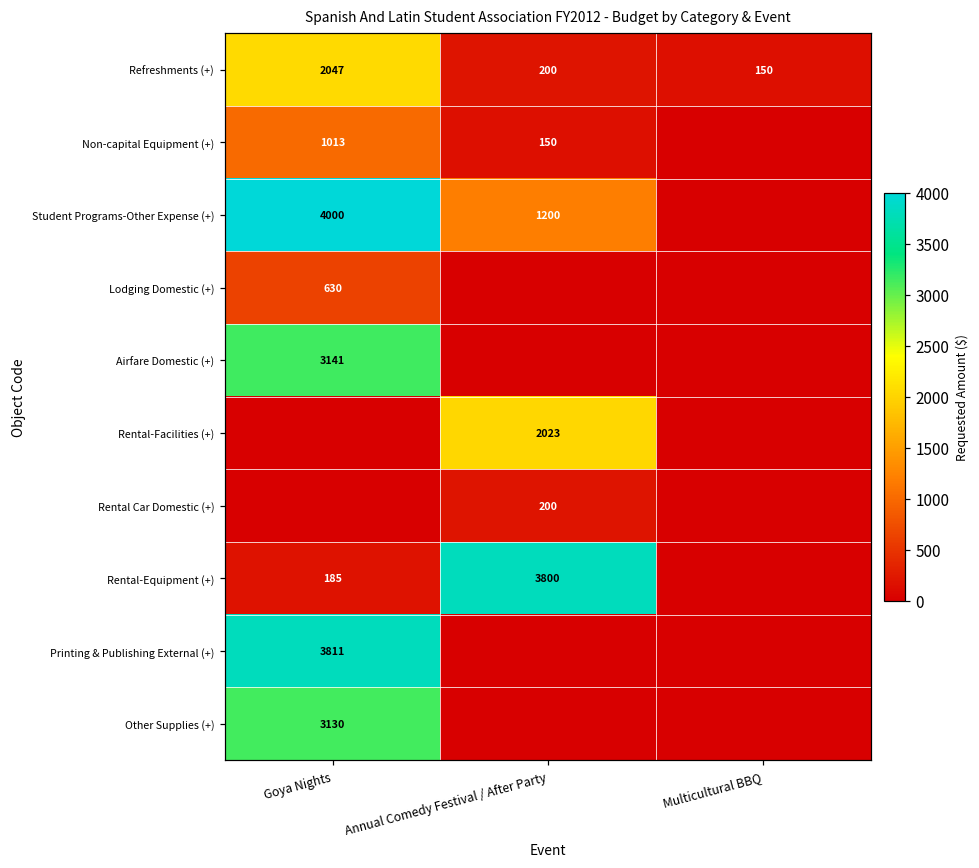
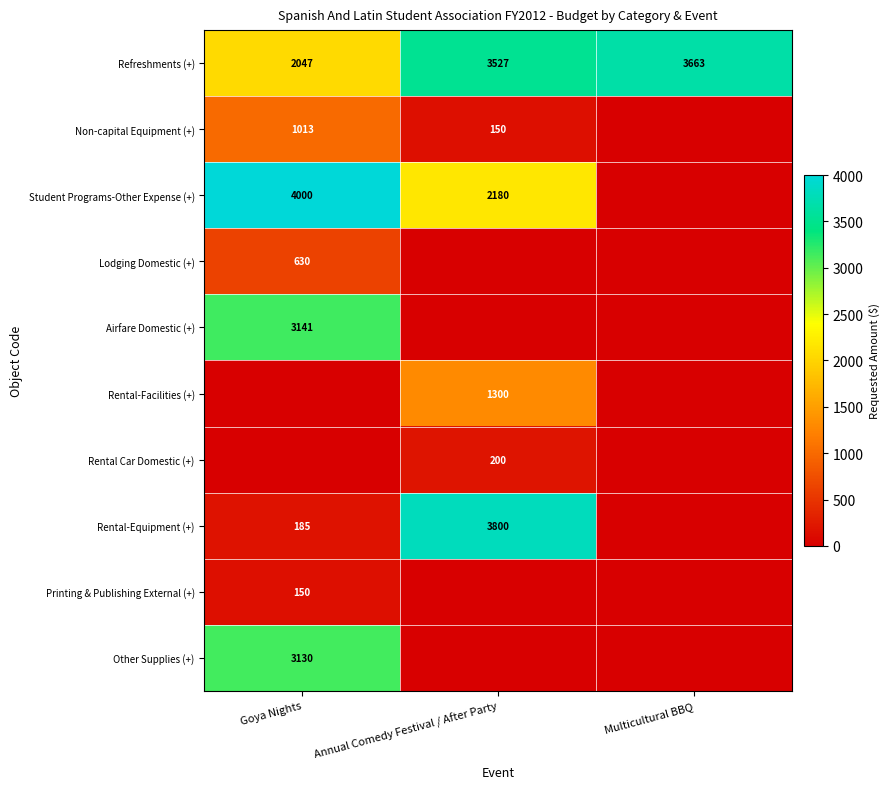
Refreshments (+), Annual Comedy Festival / After Party: 200 -> 3527
Refreshments (+), Multicultural BBQ: 150 -> 3663
Student Programs-Other Expense (+), Annual Comedy Festival / After Party: 1200 -> 2180
Rental-Facilities (+), Annual Comedy Festival / After Party: 2023 -> 1300
Printing & Publishing External (+), Goya Nights: 3811 -> 150
